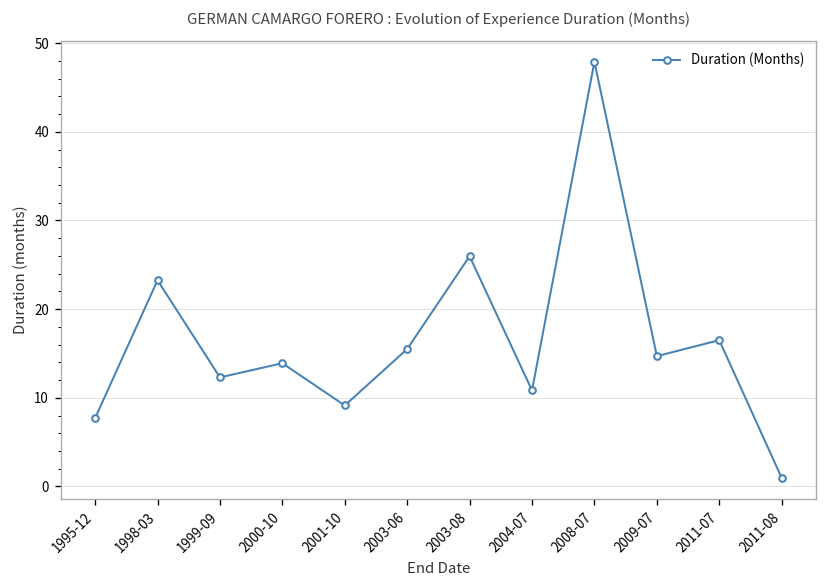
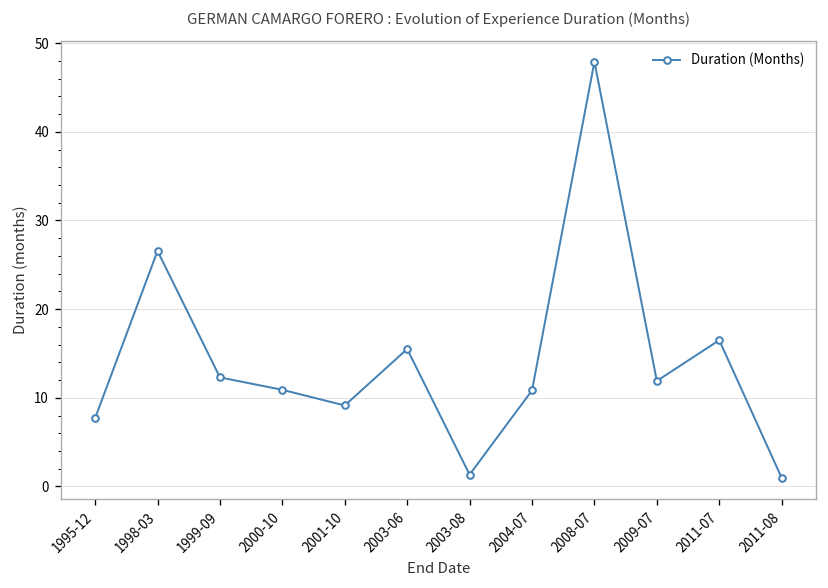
1998-03: 23 -> 27
2000-10: 14 -> 11
2003-08: 26 -> 1
2009-07: 15 -> 12
